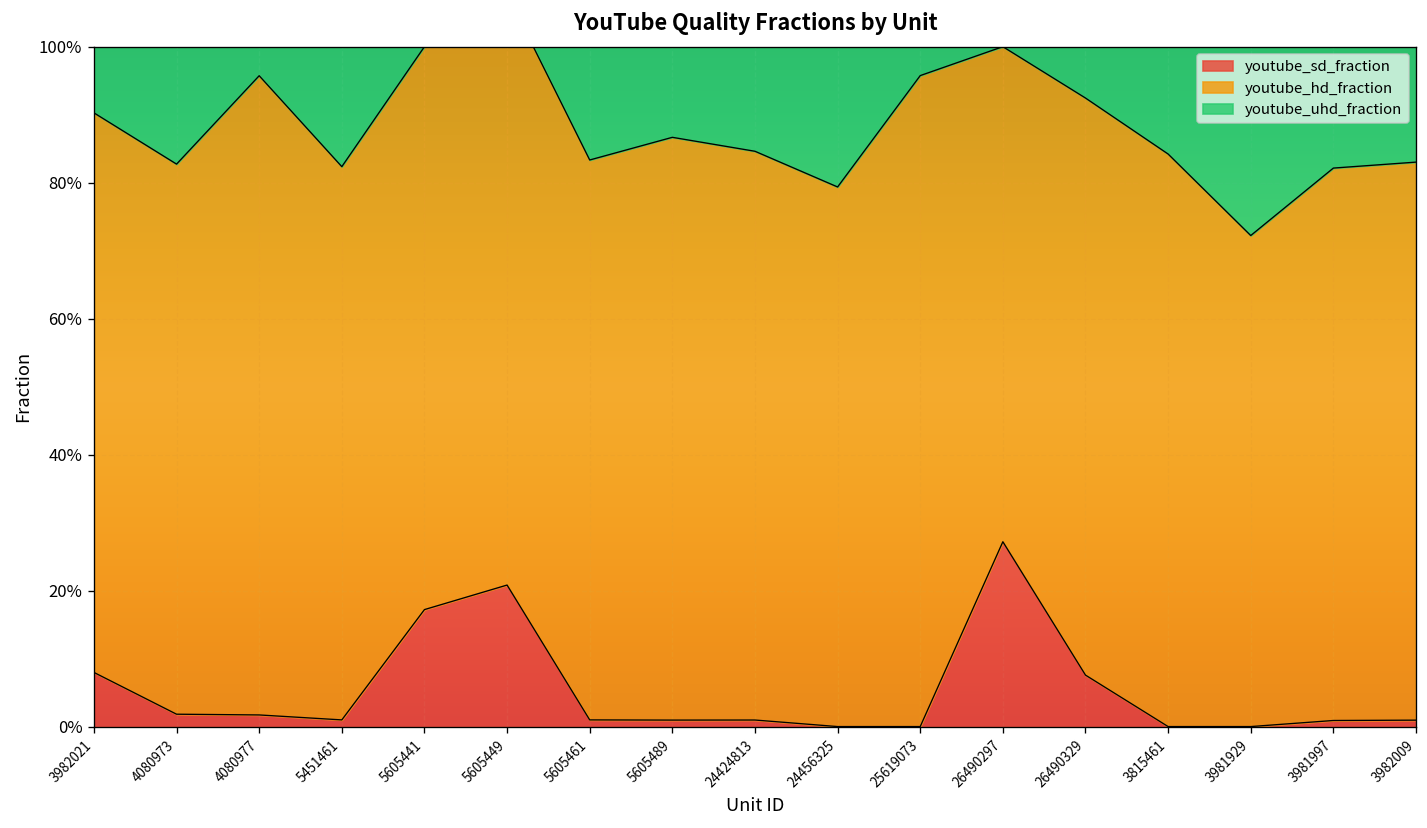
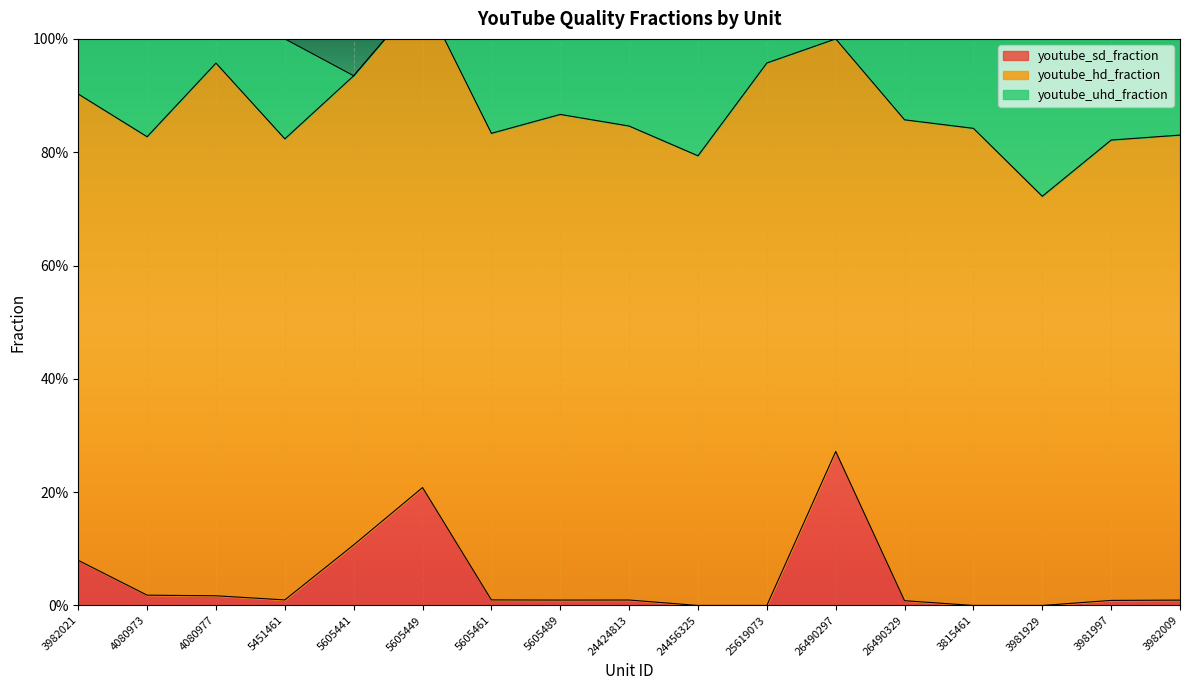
youtube_sd_fraction, 5605441: 17% -> 11%
youtube_sd_fraction, 26490329: 8% -> 1%
